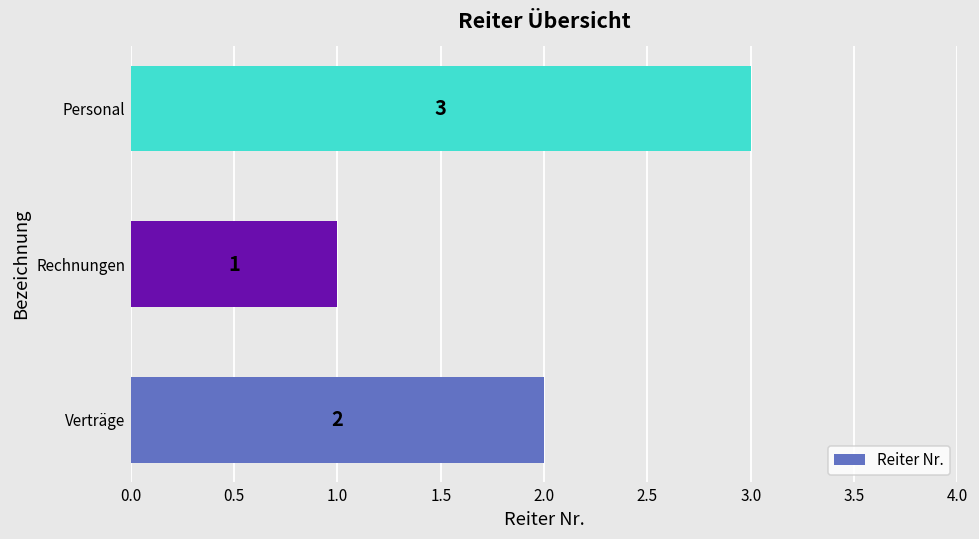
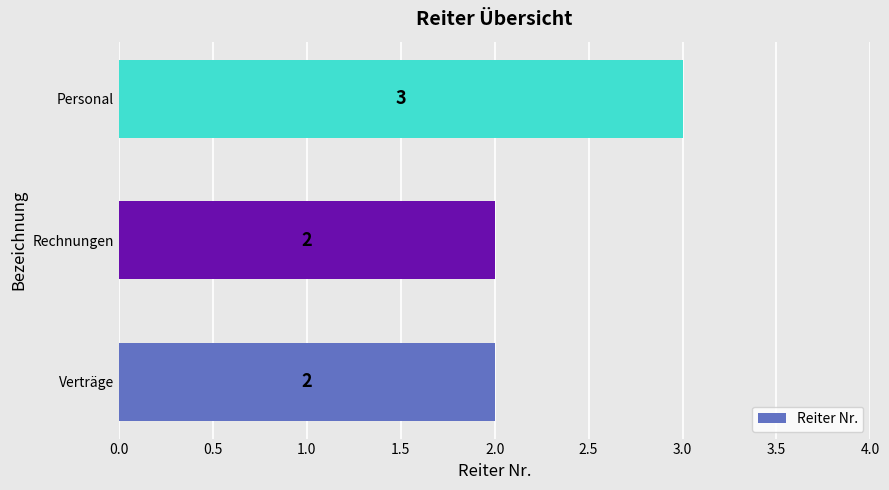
Rechnungen: 1 -> 2
